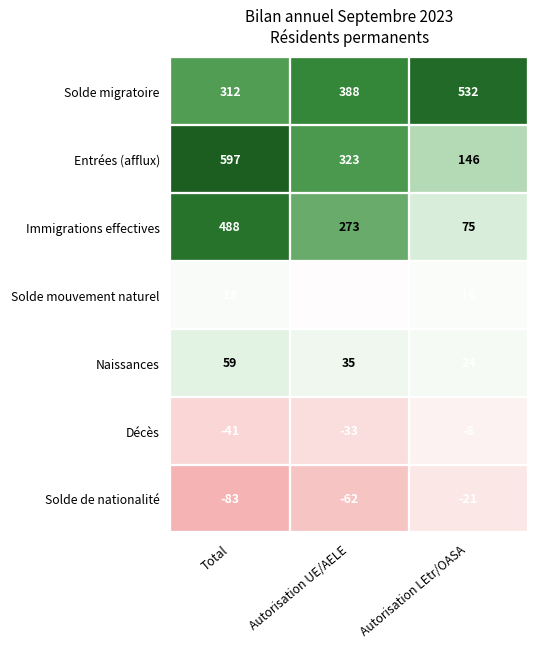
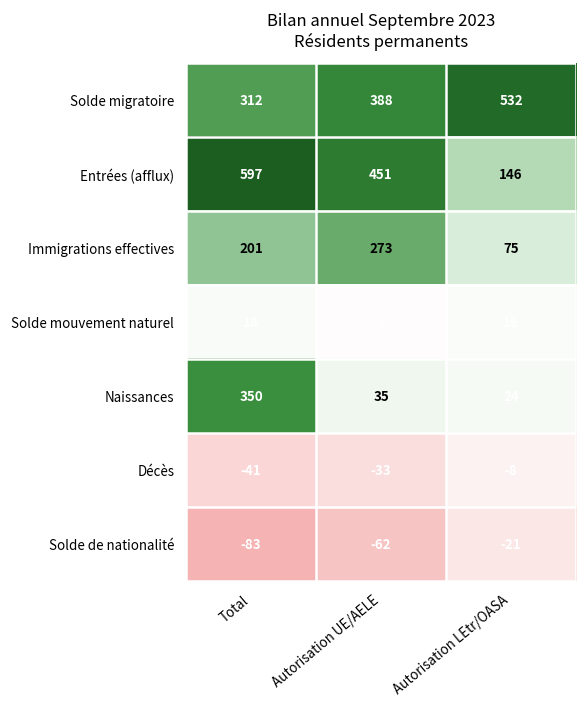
Entrées (afflux), Autorisation UE/AELE: 323 -> 451
Immigrations effectives, Total: 488 -> 201
Naissances, Total: 59 -> 350
